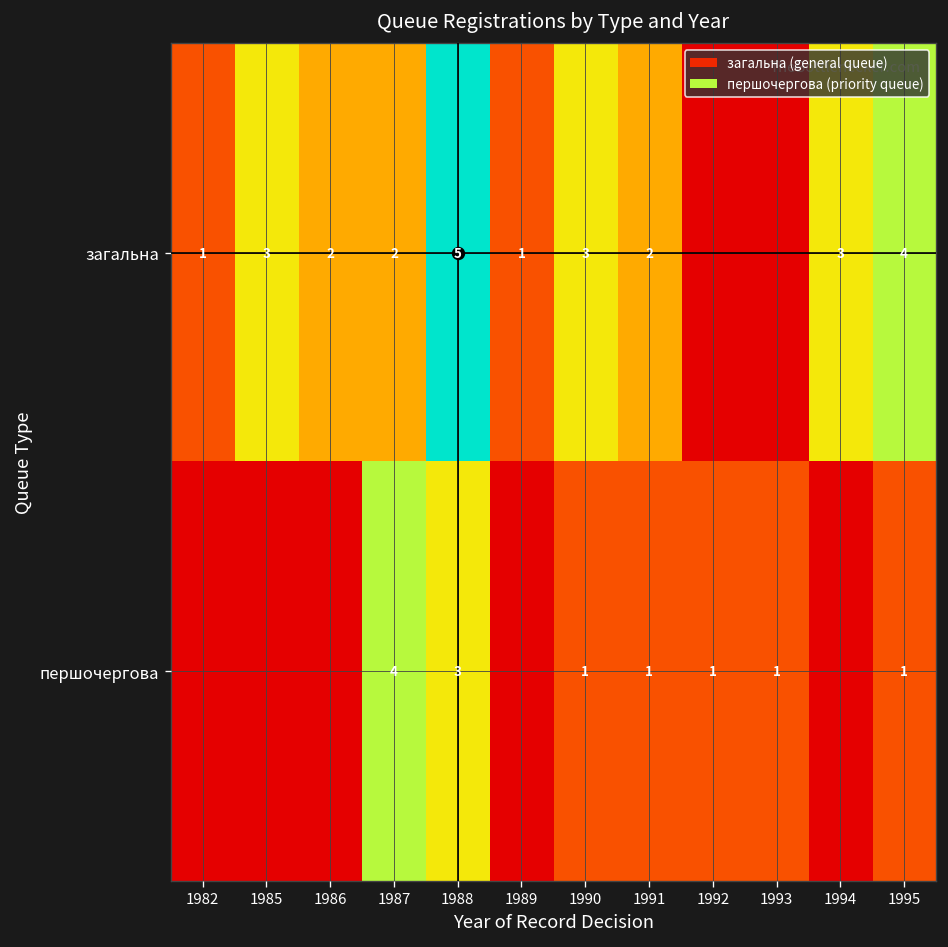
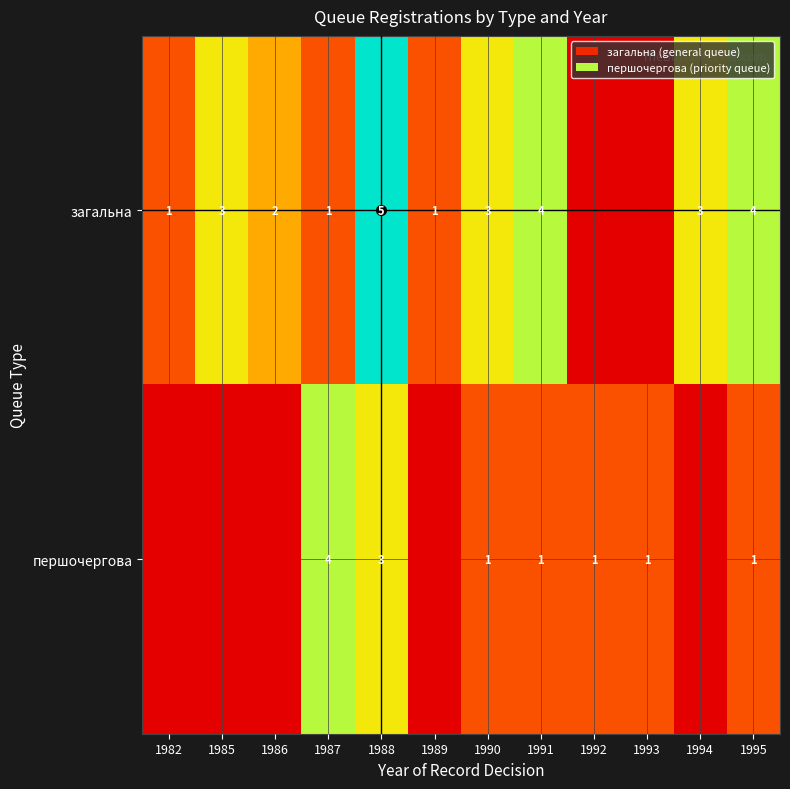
загальна, 1987: 2 -> 1
загальна, 1991: 2 -> 4
